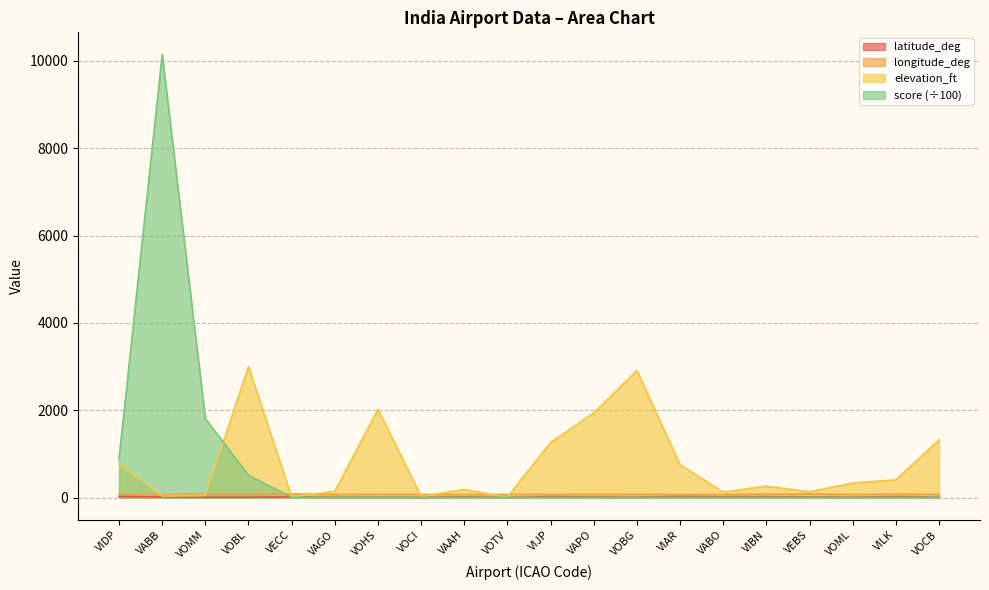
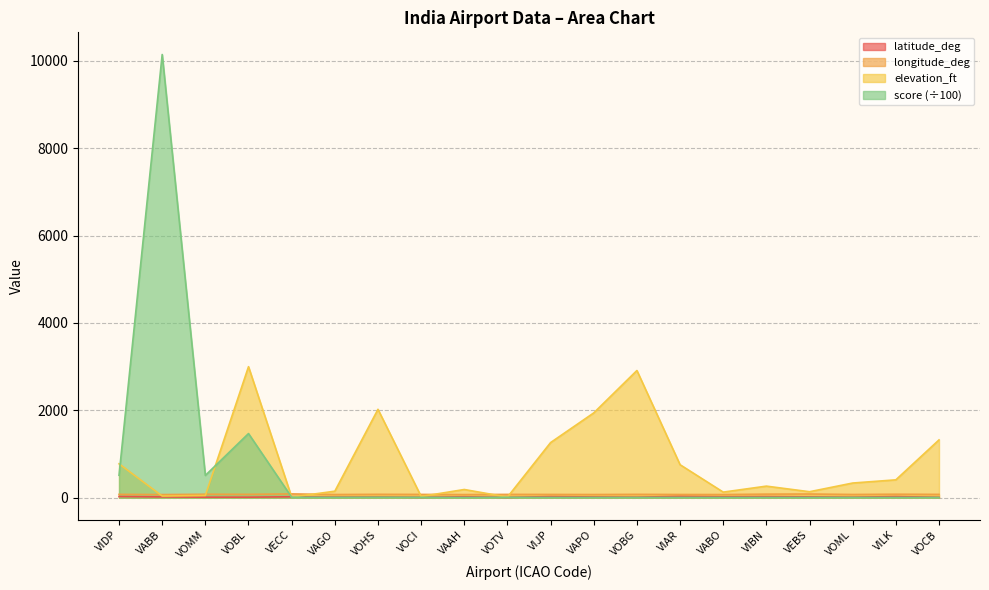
score (÷100), VIDP: 900 -> 500
score (÷100), VOMM: 1800 -> 500
score (÷100), VOBL: 500 -> 1500
